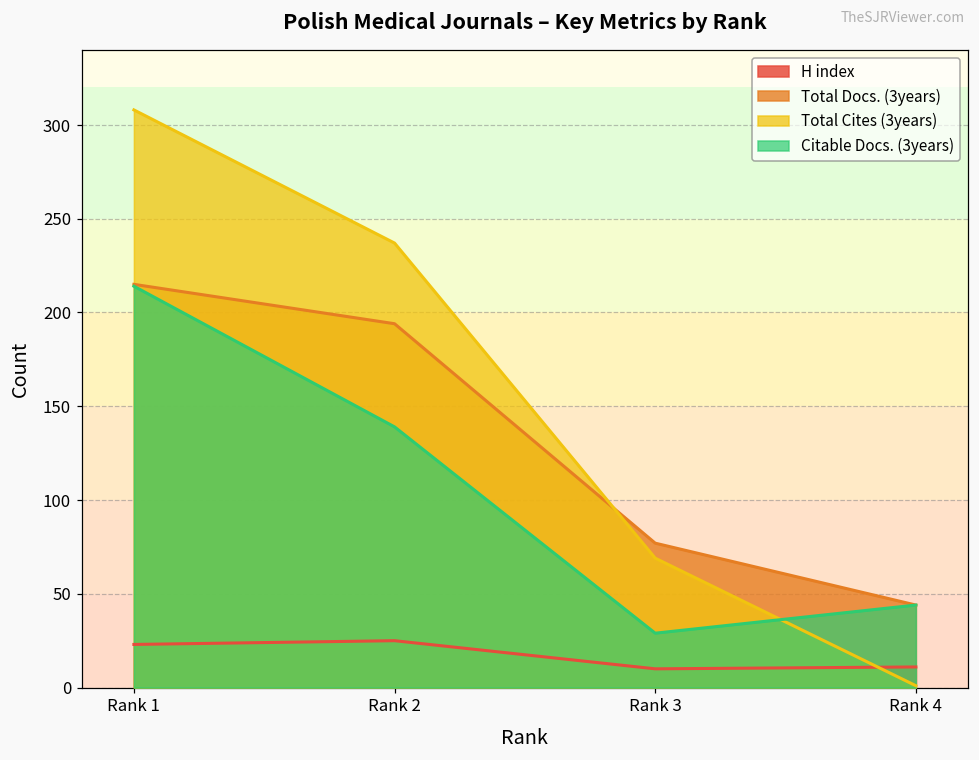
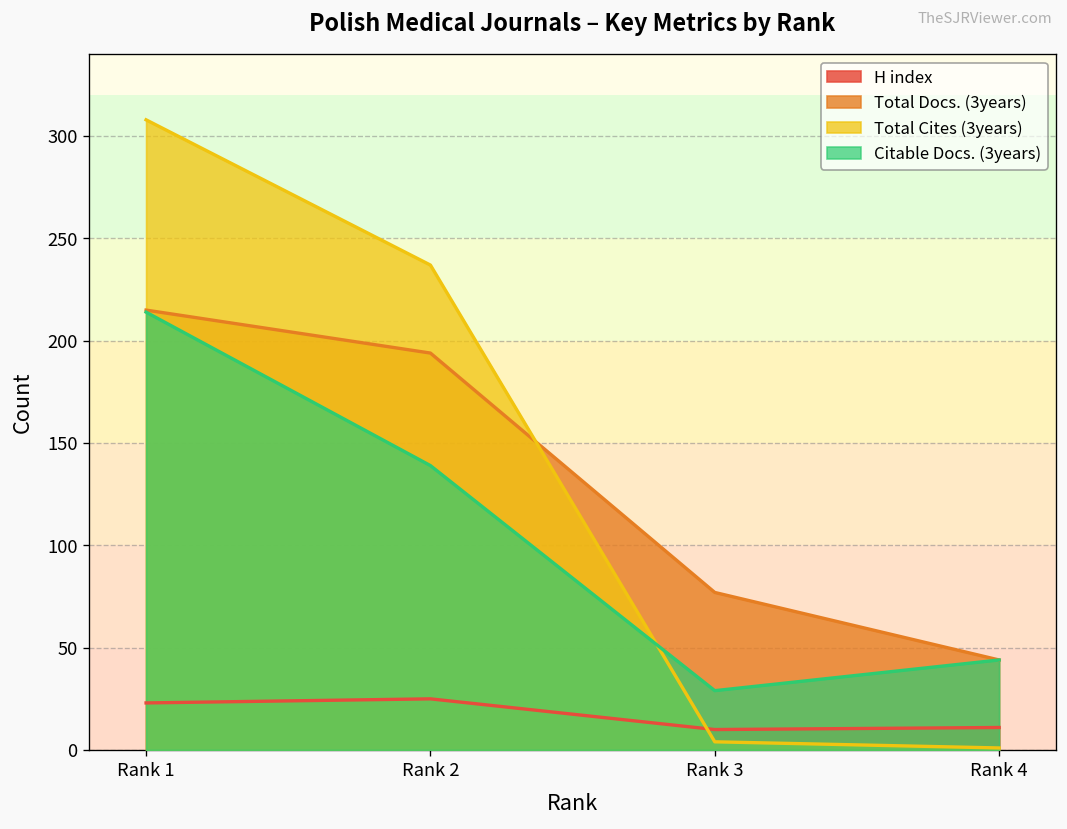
Total Cites (3years), Rank 3: 69 -> 4
